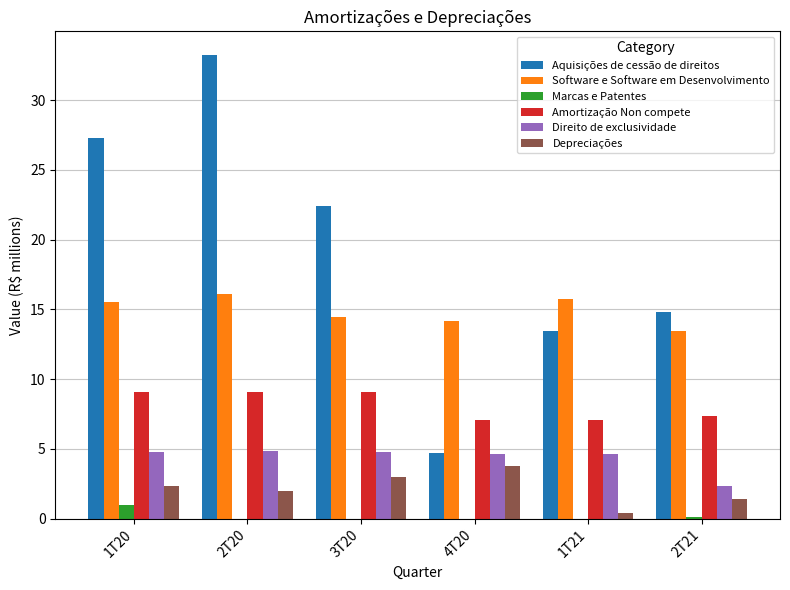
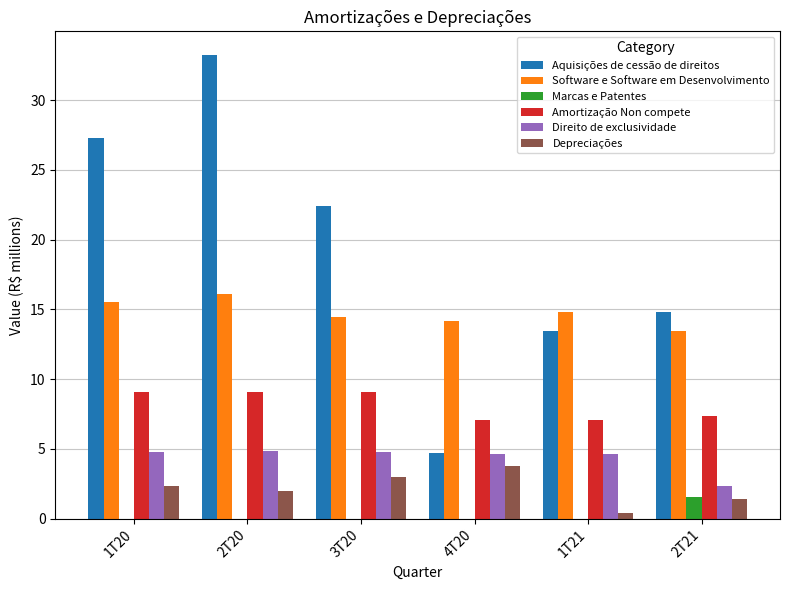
Marcas e Patentes, 1T20: 1 -> 0
Software e Software em Desenvolvimento, 1T21: 15.7 -> 14.8
Marcas e Patentes, 2T21: 0.1 -> 1.5
